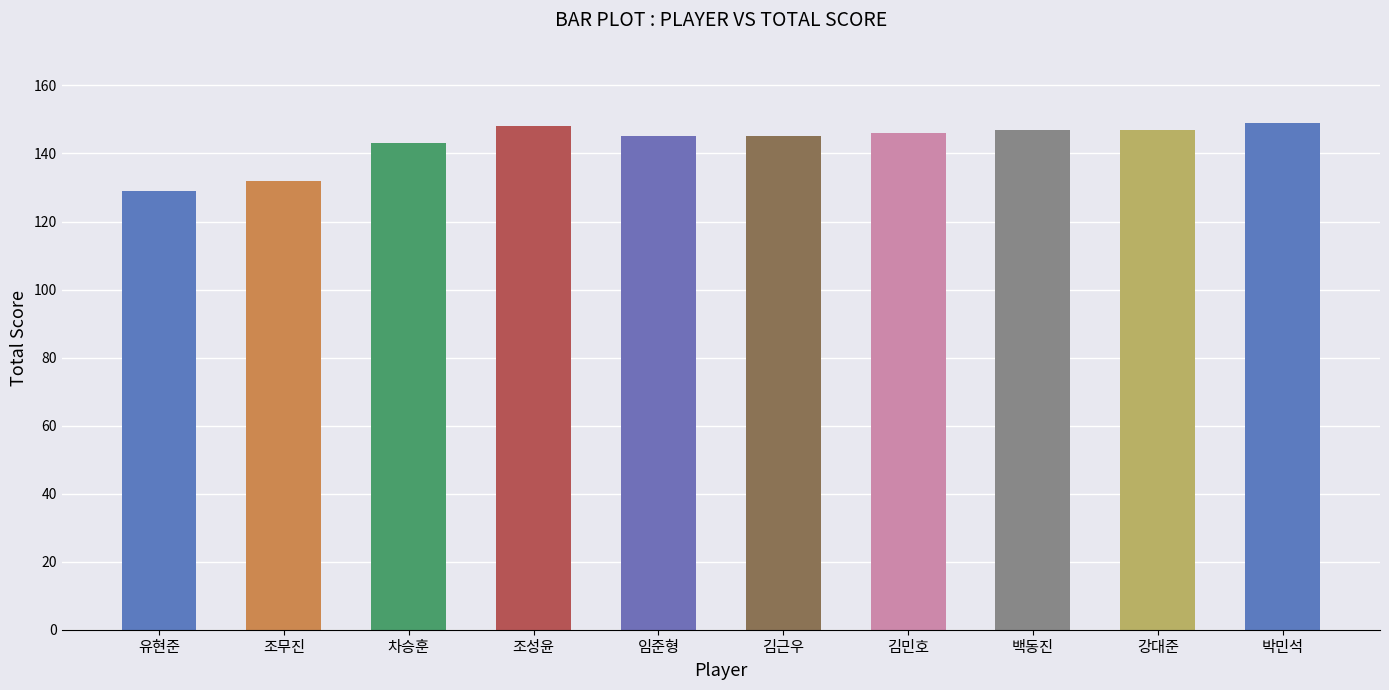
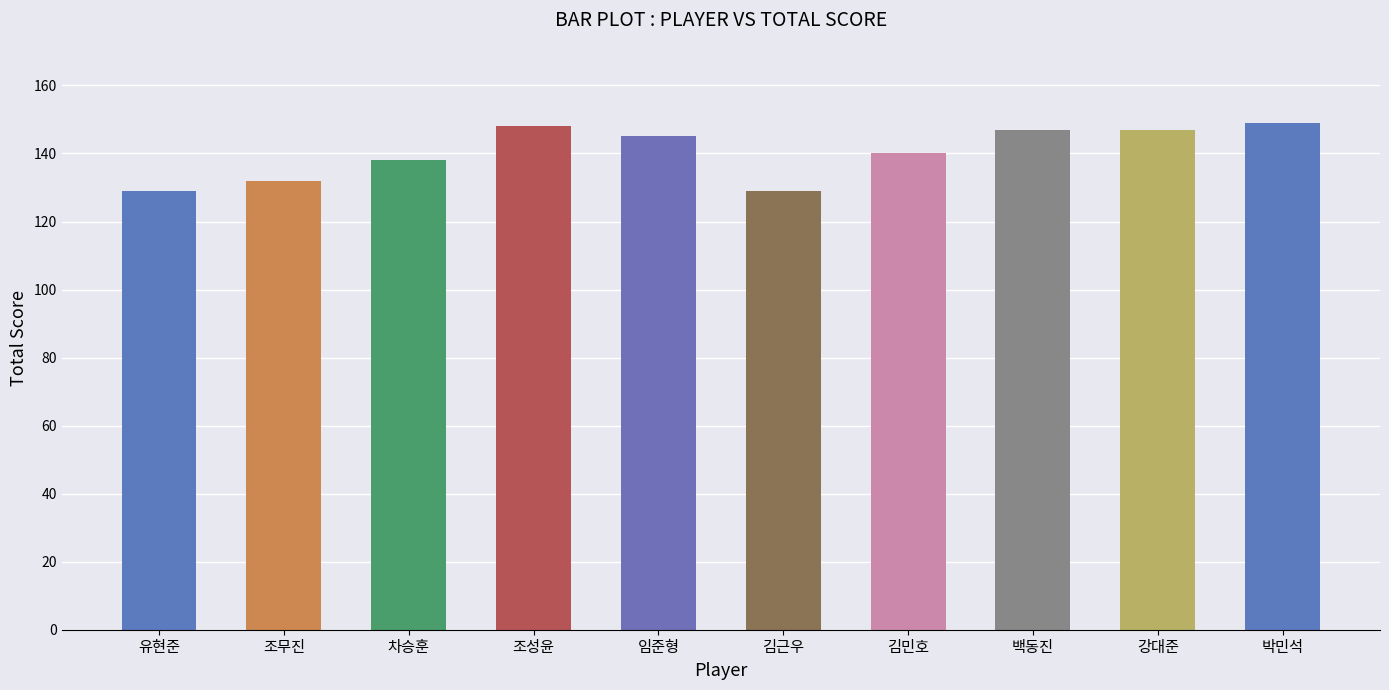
차승훈: 143 -> 138
김근우: 145 -> 129
김민호: 146 -> 140
